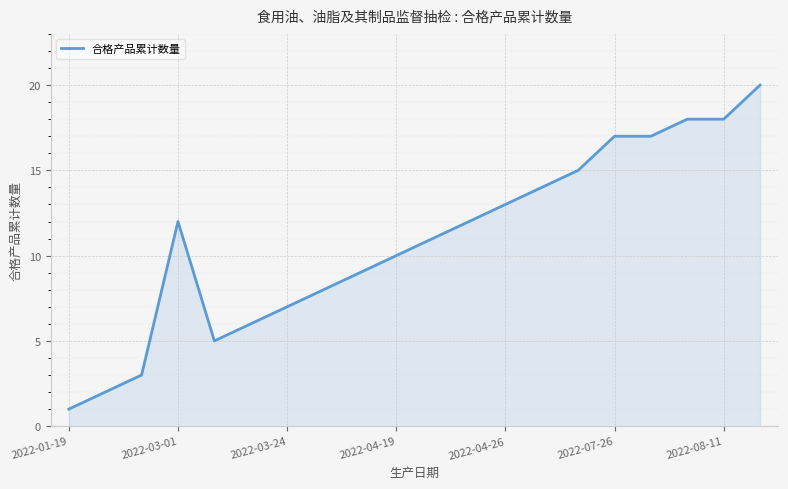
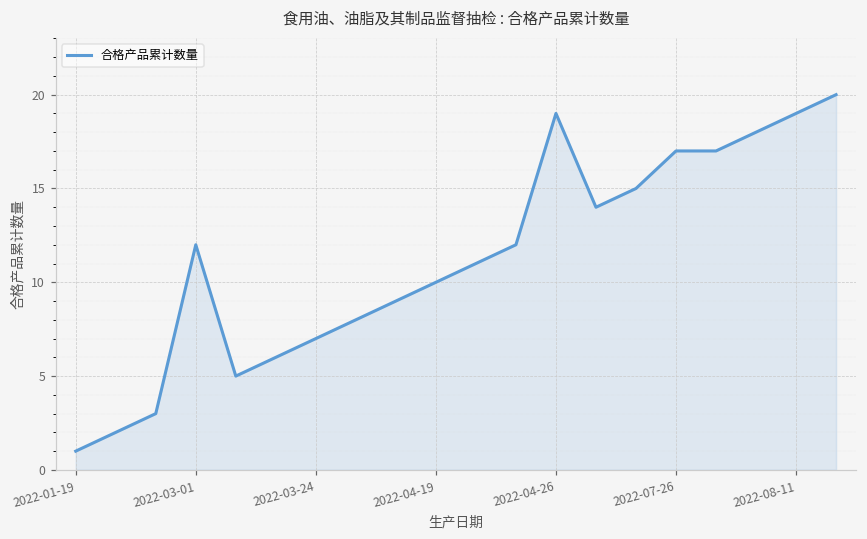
2022-04-26: 13 -> 19
2022-08-11: 18 -> 19
